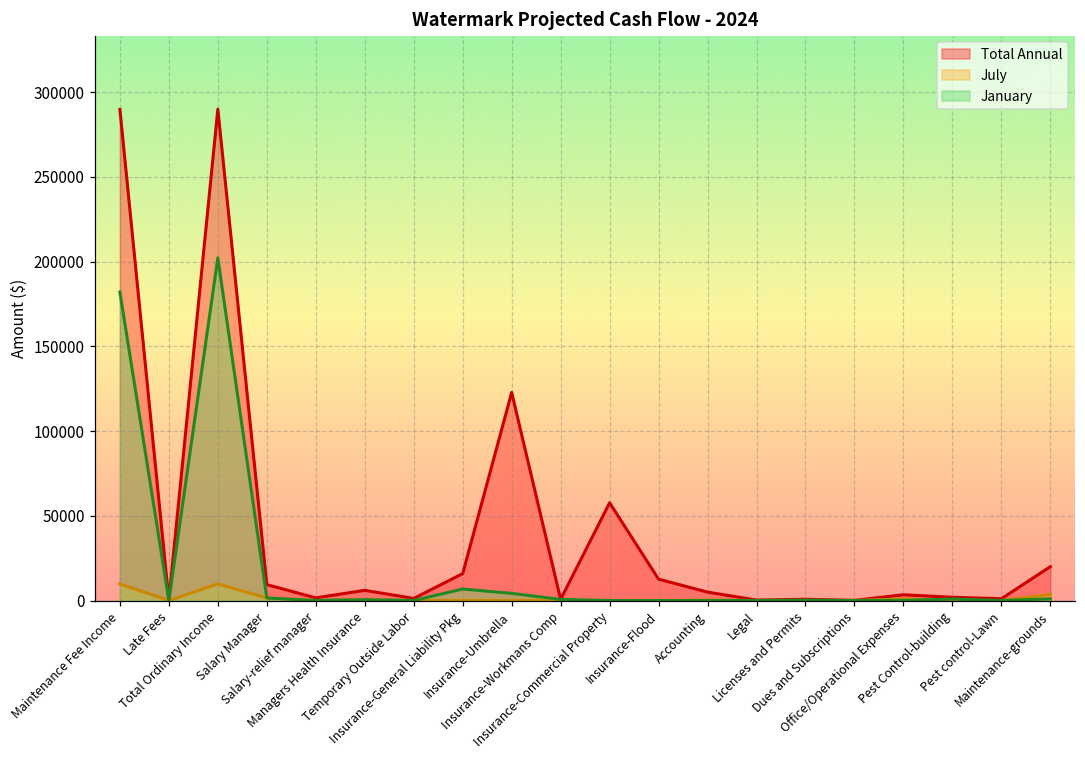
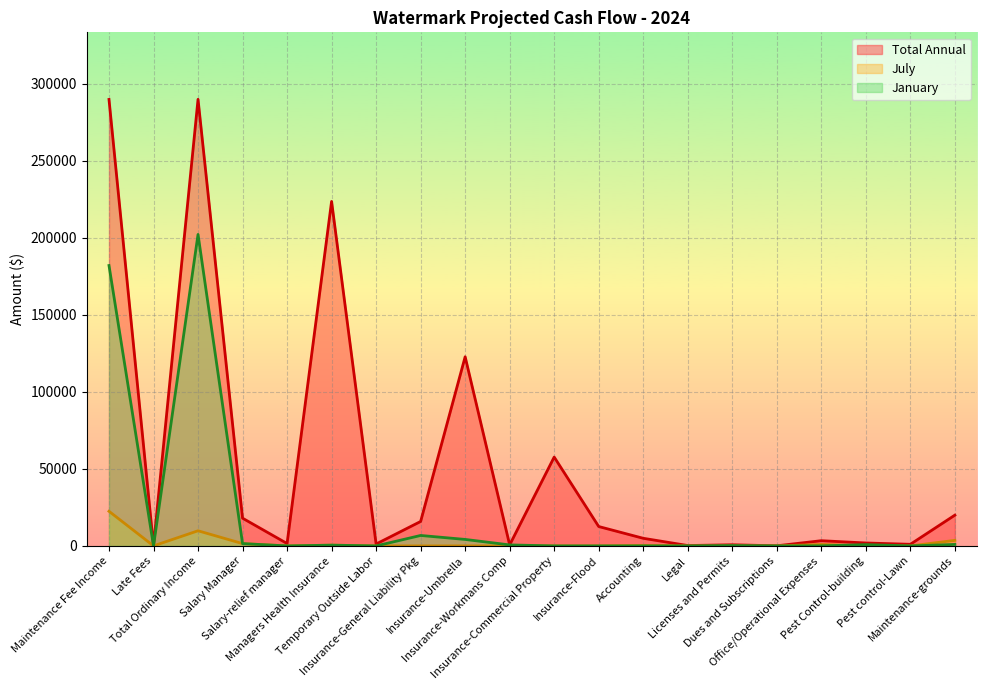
July, Maintenance Fee Income: 10000 -> 22000
Total Annual, Salary Manager: 9000 -> 18000
Total Annual, Managers Health Insurance: 6000 -> 224000
